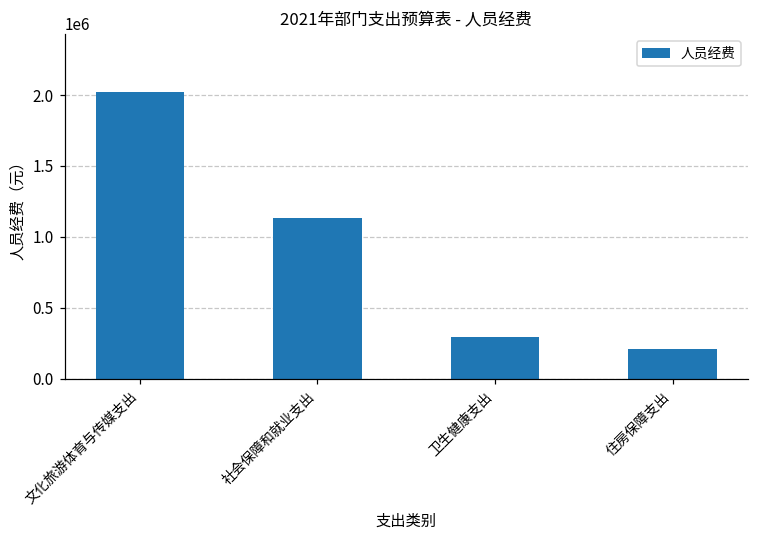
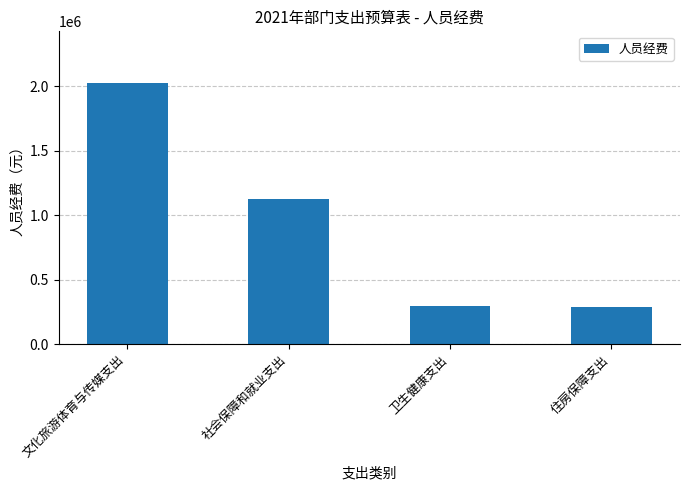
住房保障支出: 210000 -> 290000
